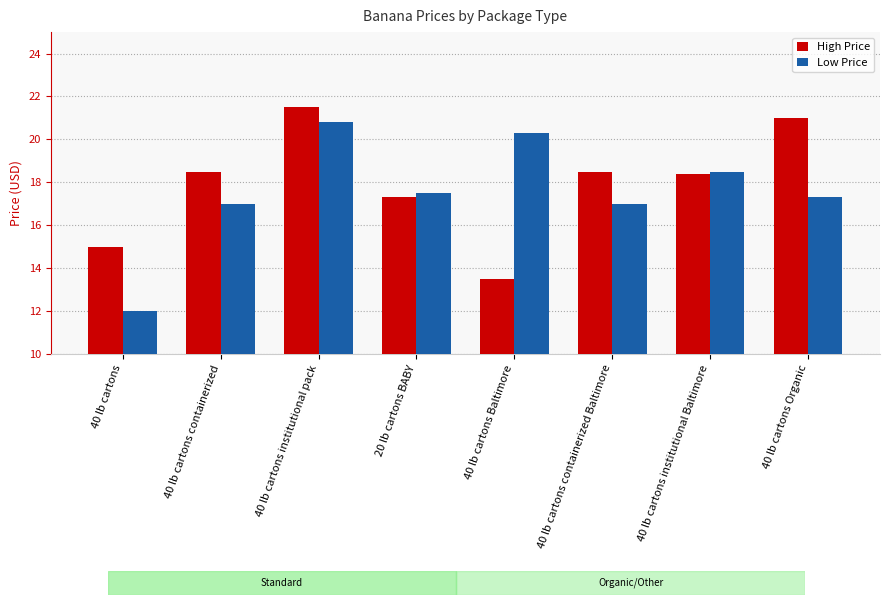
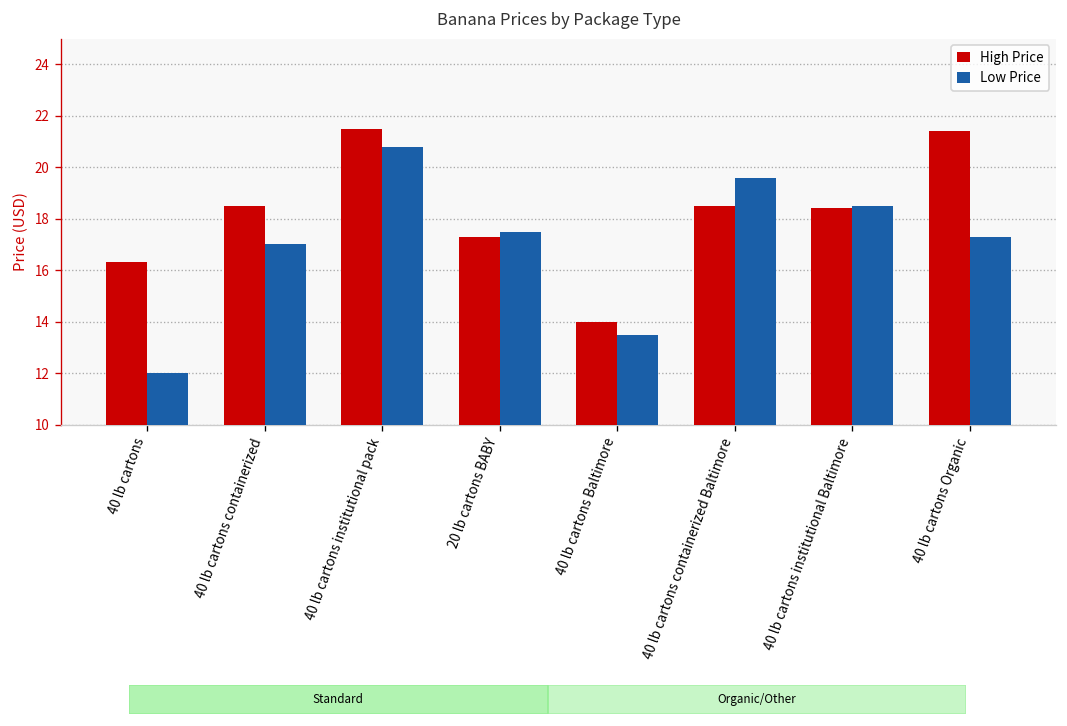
High Price, 40 lb cartons: 15.0 -> 16.3
High Price, 40 lb cartons Baltimore: 13.5 -> 14.0
Low Price, 40 lb cartons Baltimore: 20.3 -> 13.5
Low Price, 40 lb cartons containerized Baltimore: 17.0 -> 19.6
High Price, 40 lb cartons Organic: 21.0 -> 21.4
